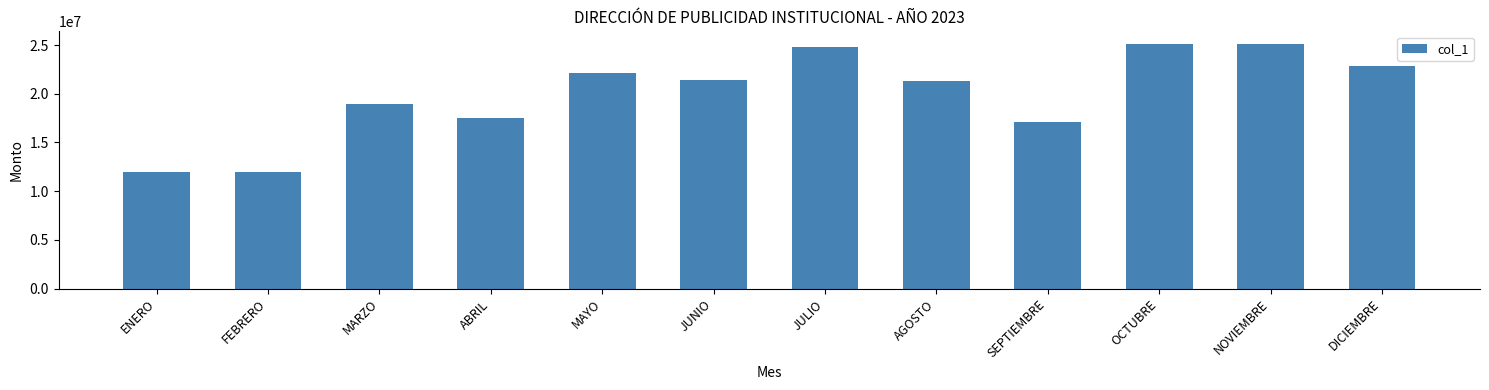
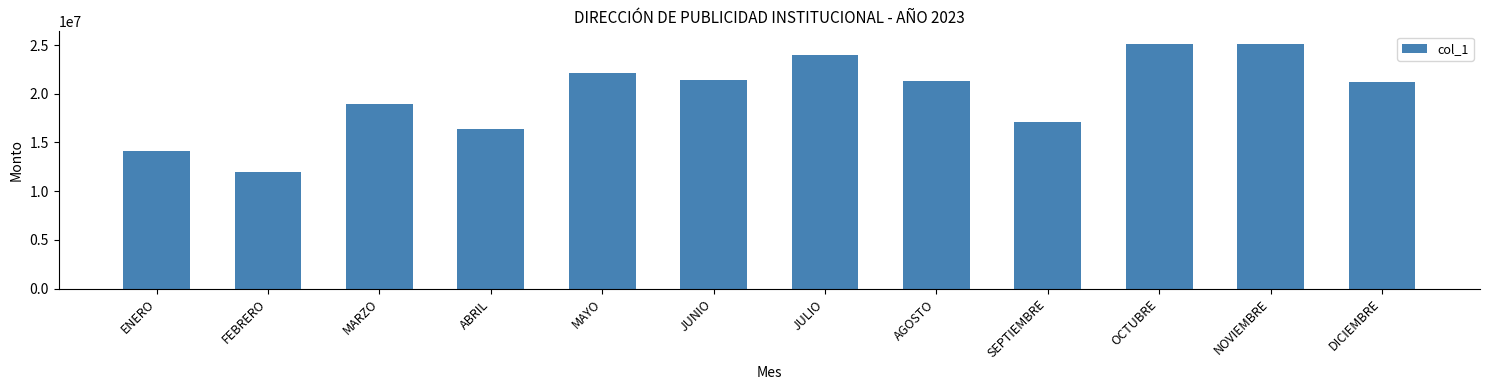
ENERO: 12000000 -> 14000000
ABRIL: 17000000 -> 16000000
JULIO: 25000000 -> 24000000
DICIEMBRE: 23000000 -> 21000000
